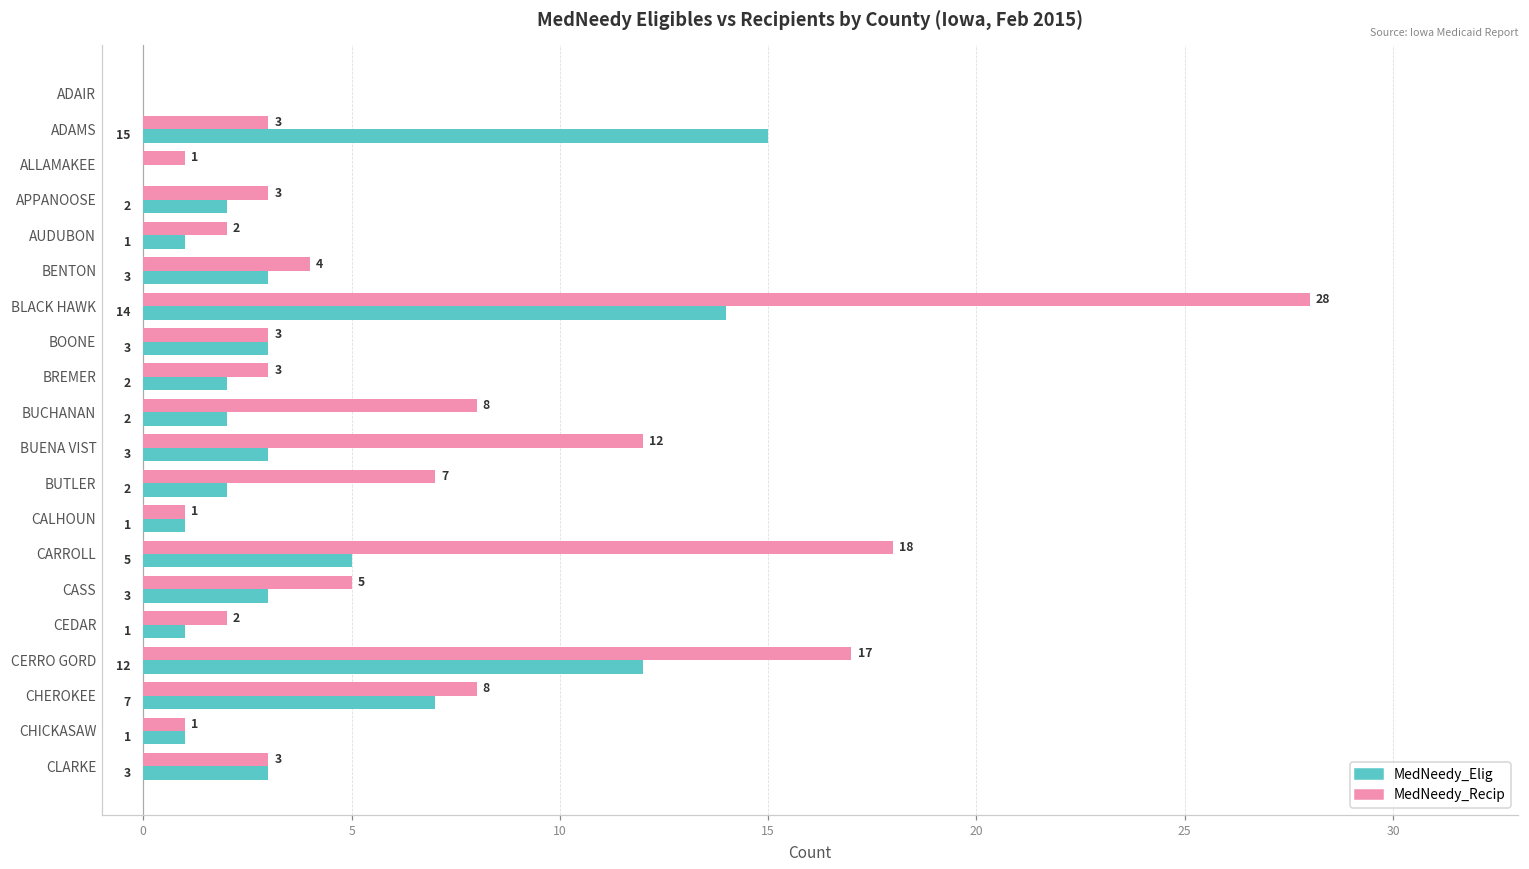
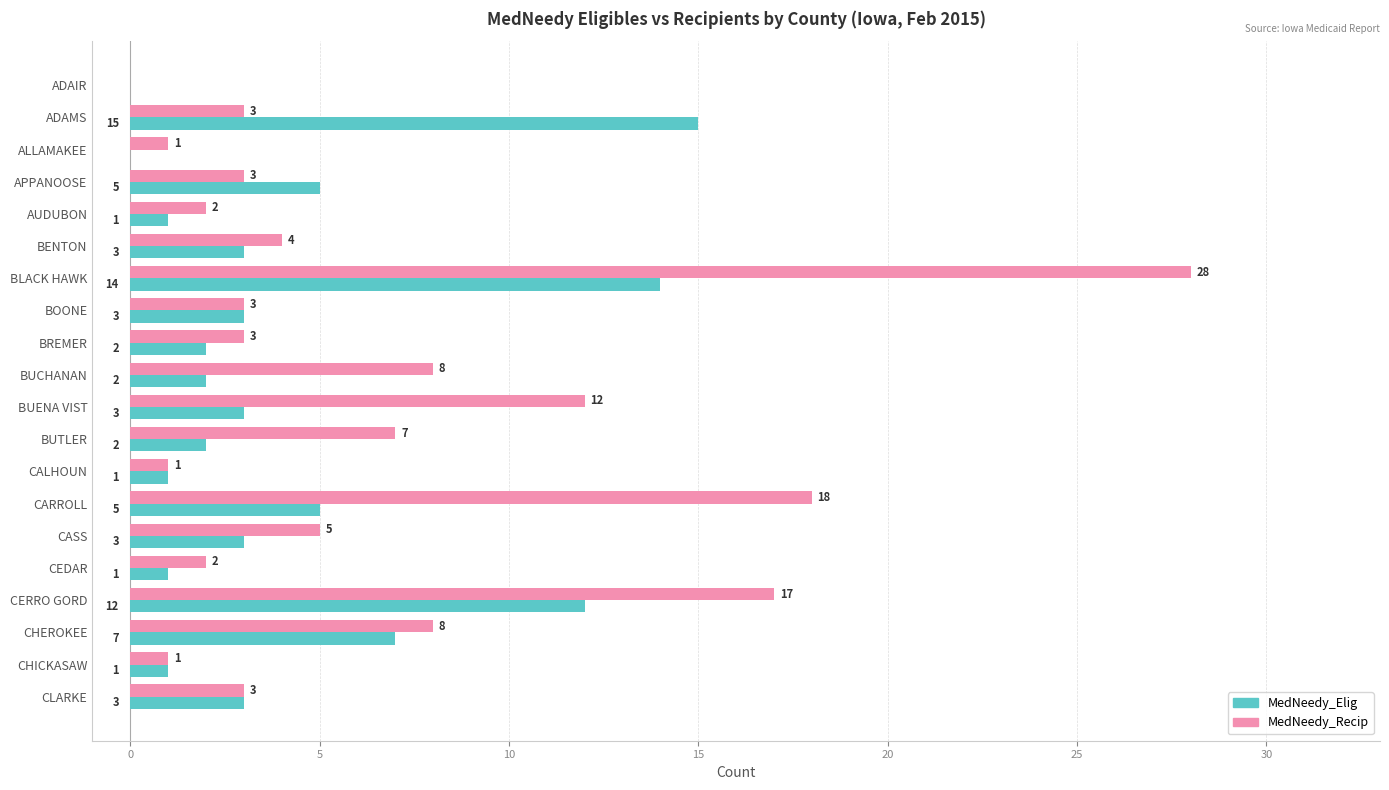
MedNeedy_Elig, APPANOOSE: 2 -> 5
